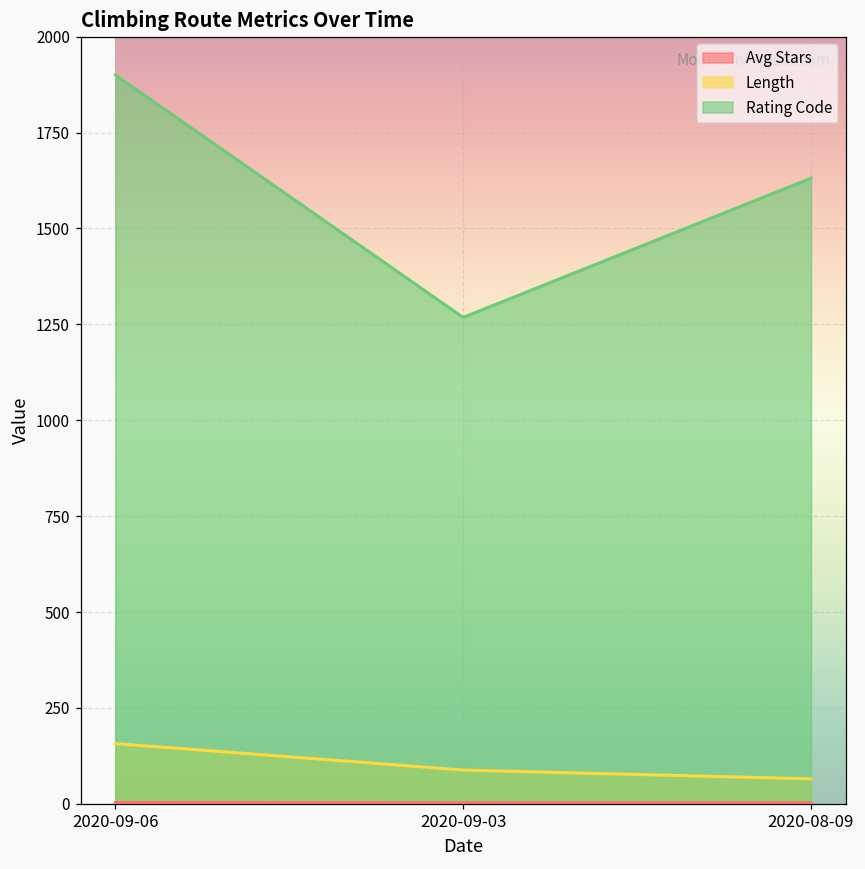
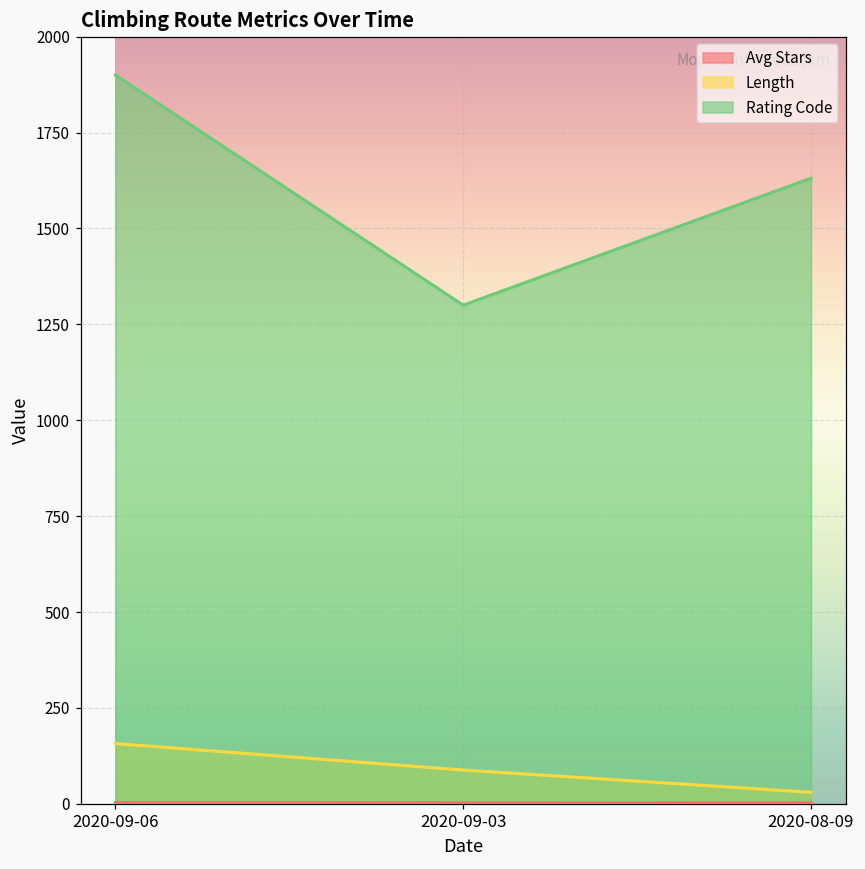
Rating Code, 2020-09-03: 1270 -> 1300
Length, 2020-08-09: 70 -> 30
